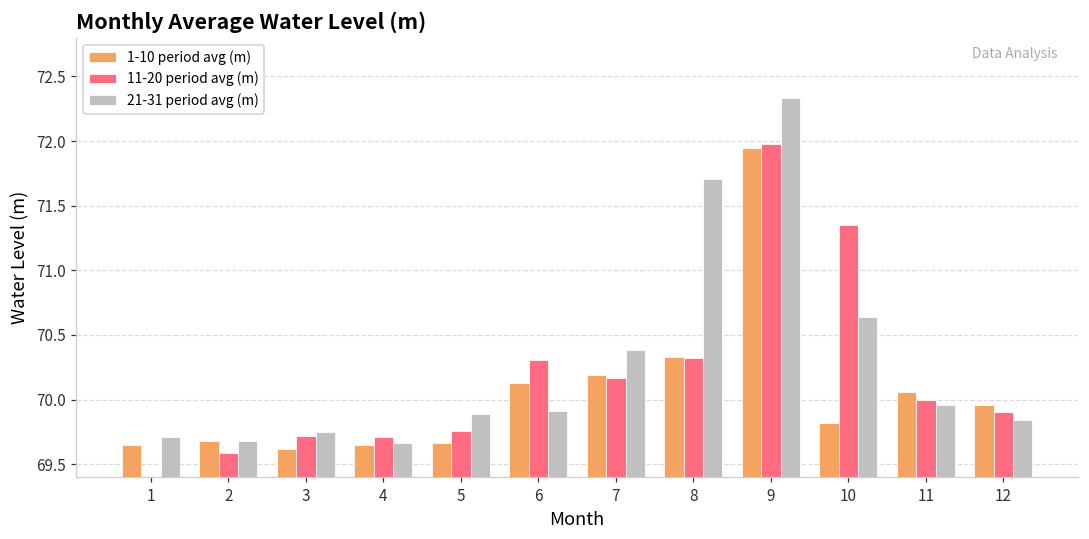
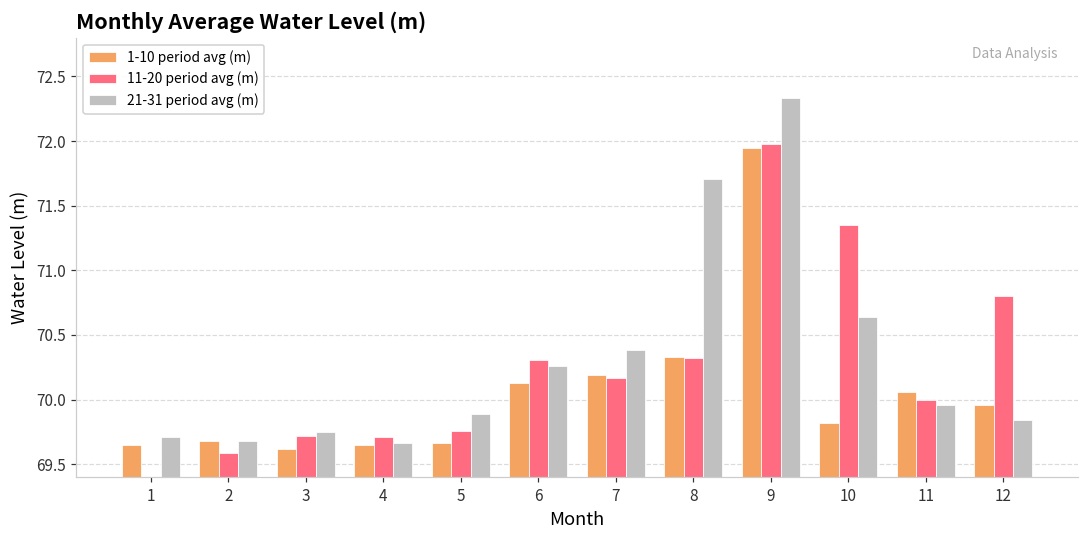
21-31 period avg (m), 6: 69.91 -> 70.26
11-20 period avg (m), 12: 69.9 -> 70.8
